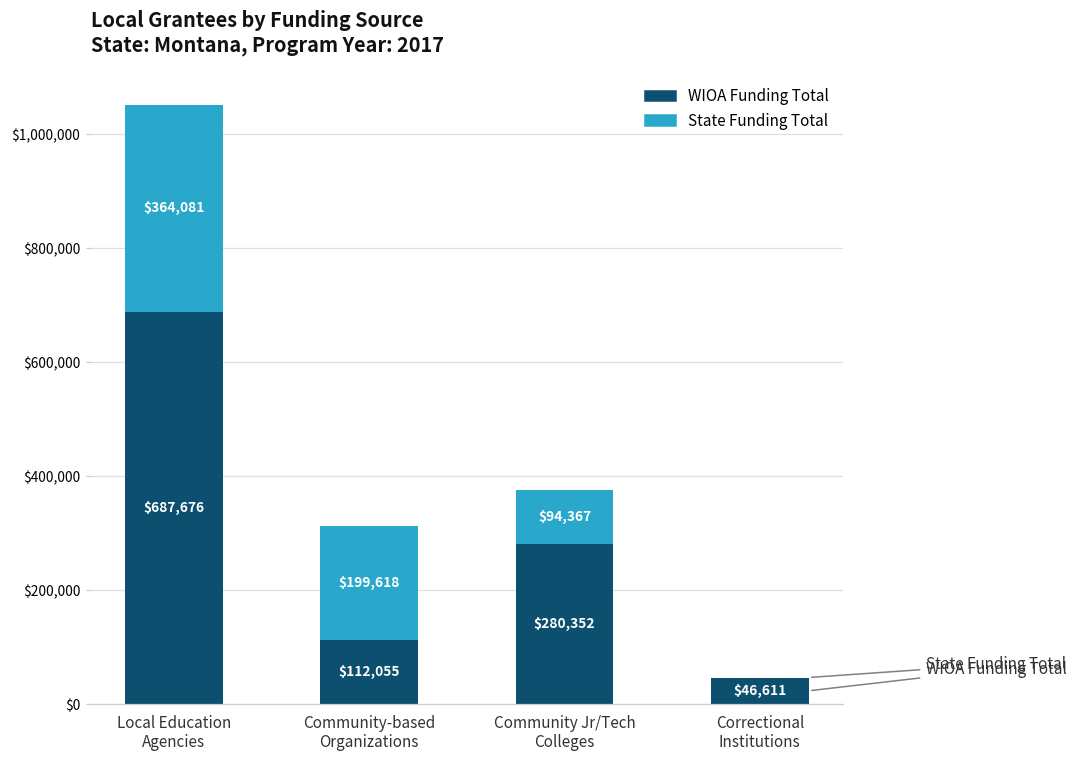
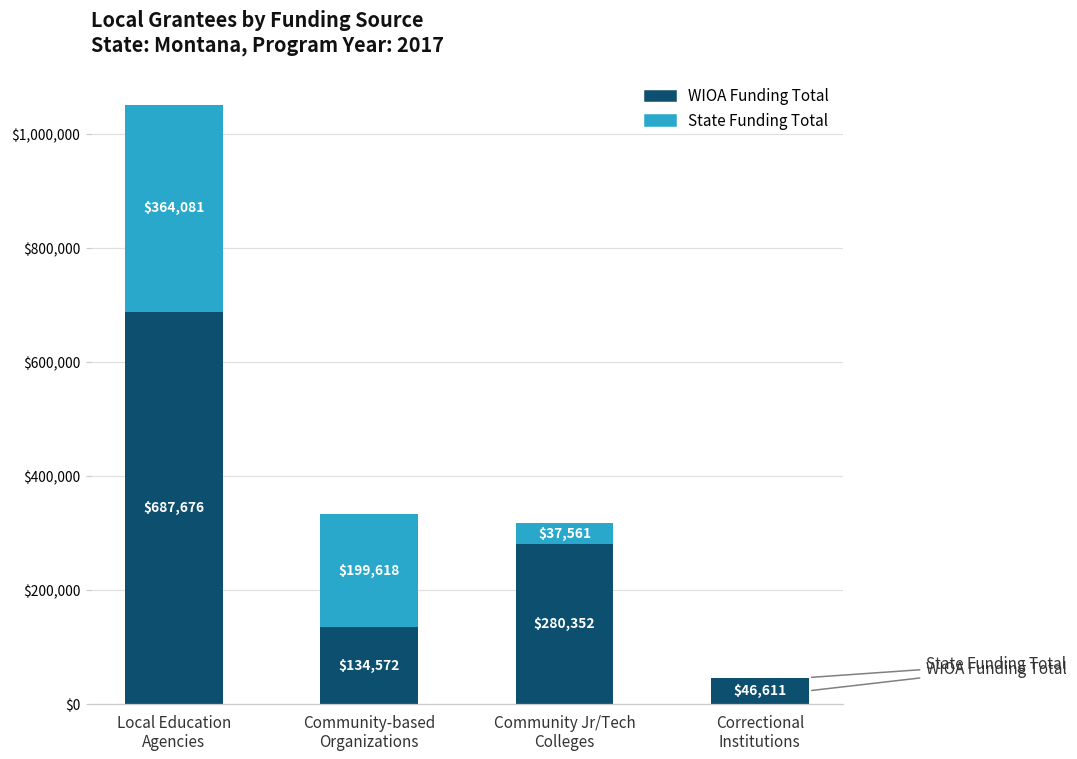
WIOA Funding Total, Community-based Organizations: $112,055 -> $134,572
State Funding Total, Community Jr/Tech Colleges: $94,367 -> $37,561
